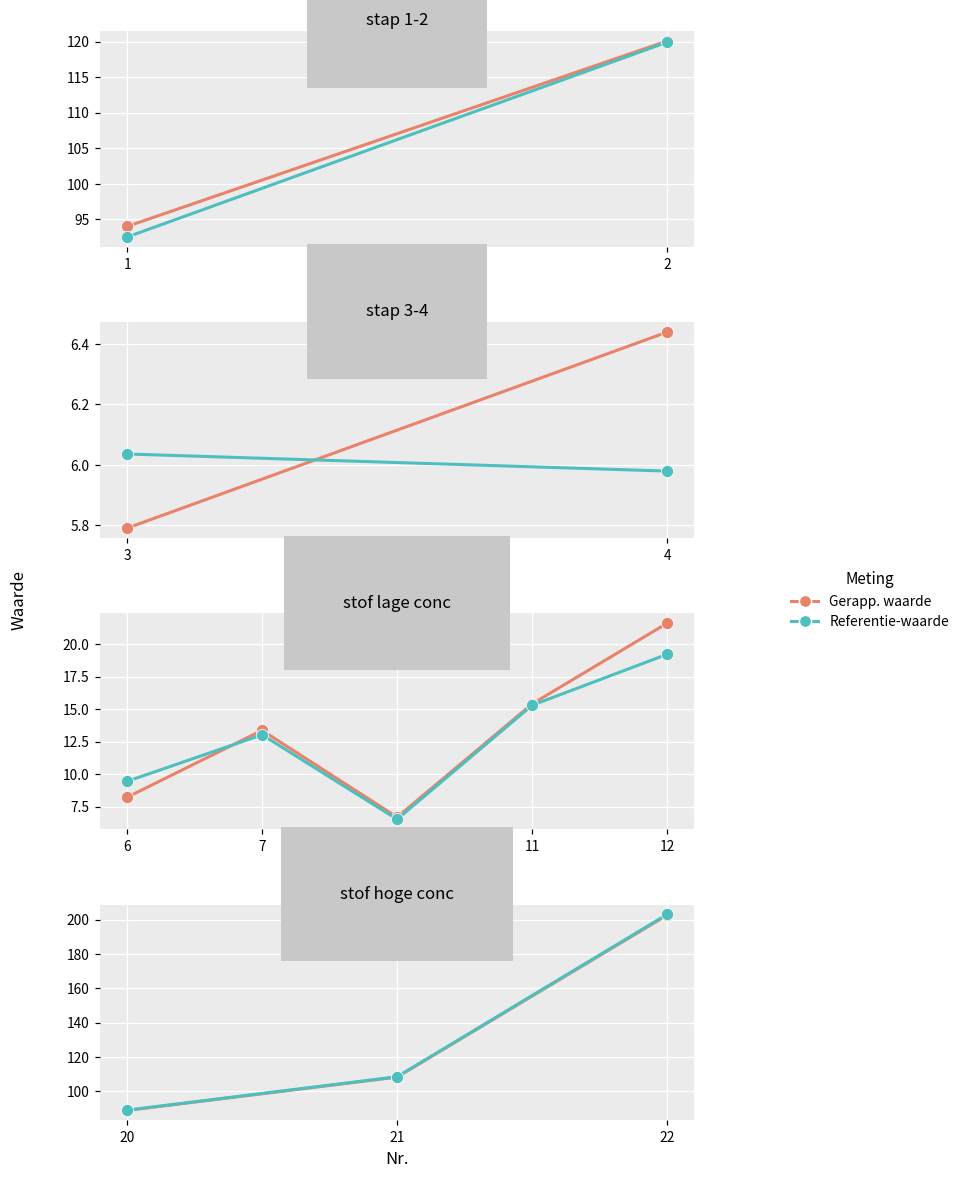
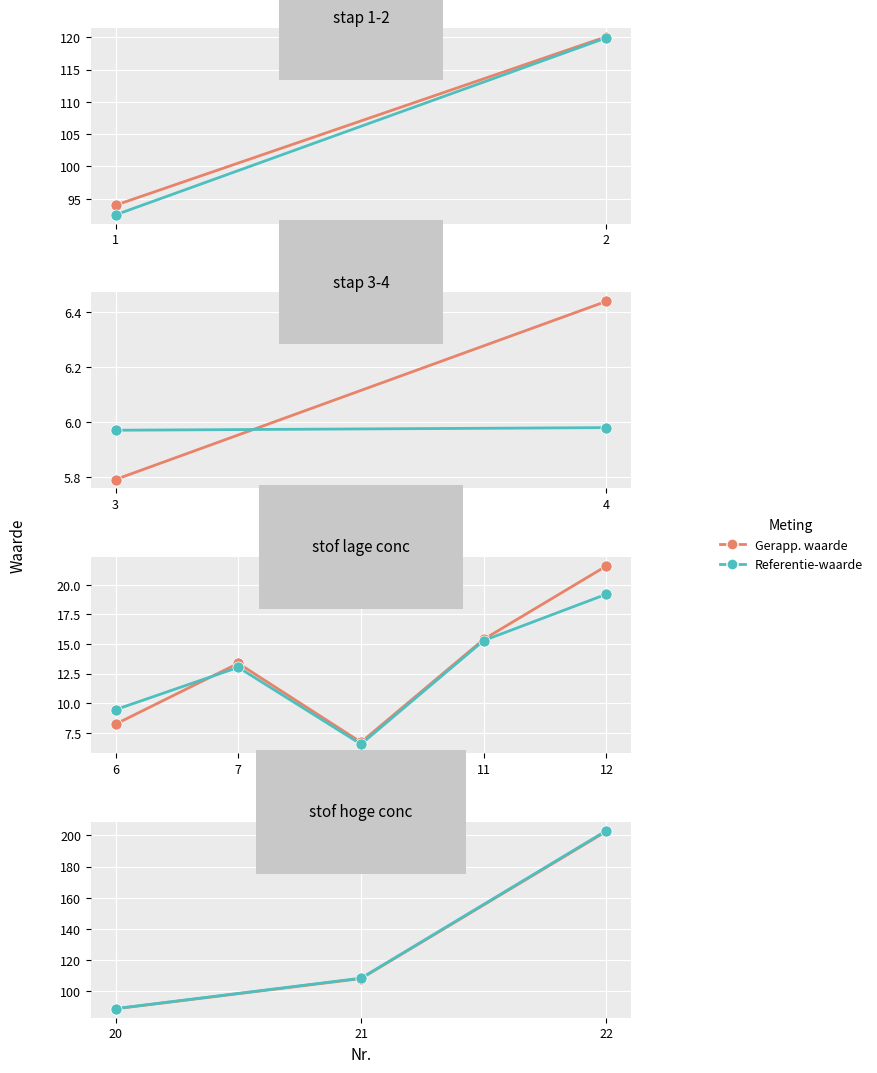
stap 3-4, Referentie-waarde, 3: 6.04 -> 5.97
